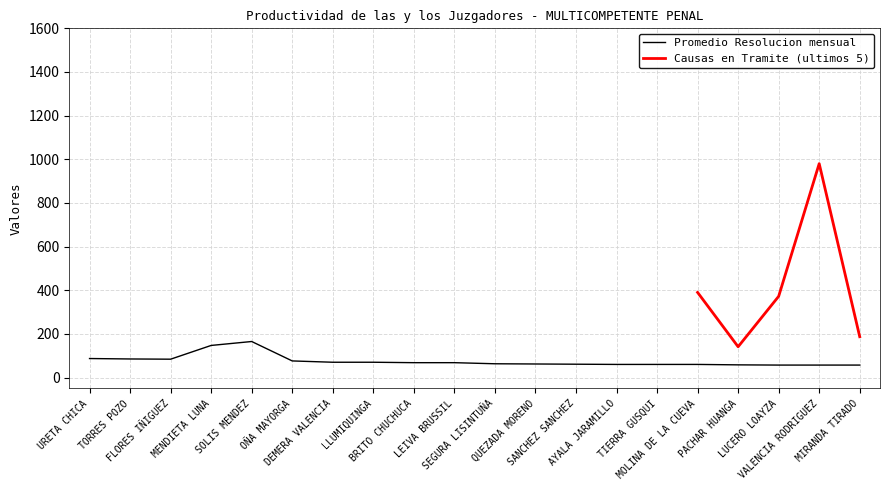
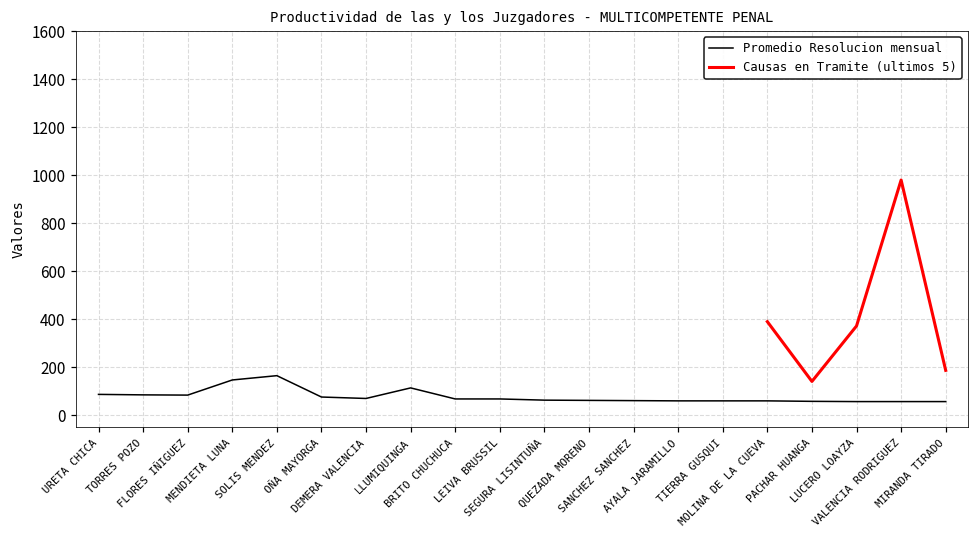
Promedio Resolucion mensual, LLUMIQUINGA: 70 -> 110
